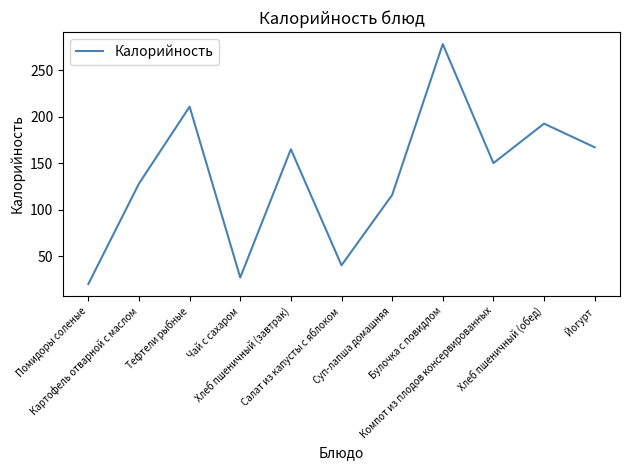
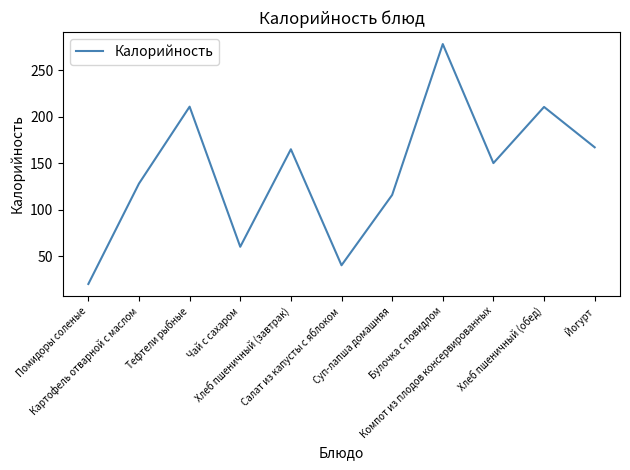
Чай с сахаром: 30 -> 60
Хлеб пшеничный (обед): 190 -> 210
